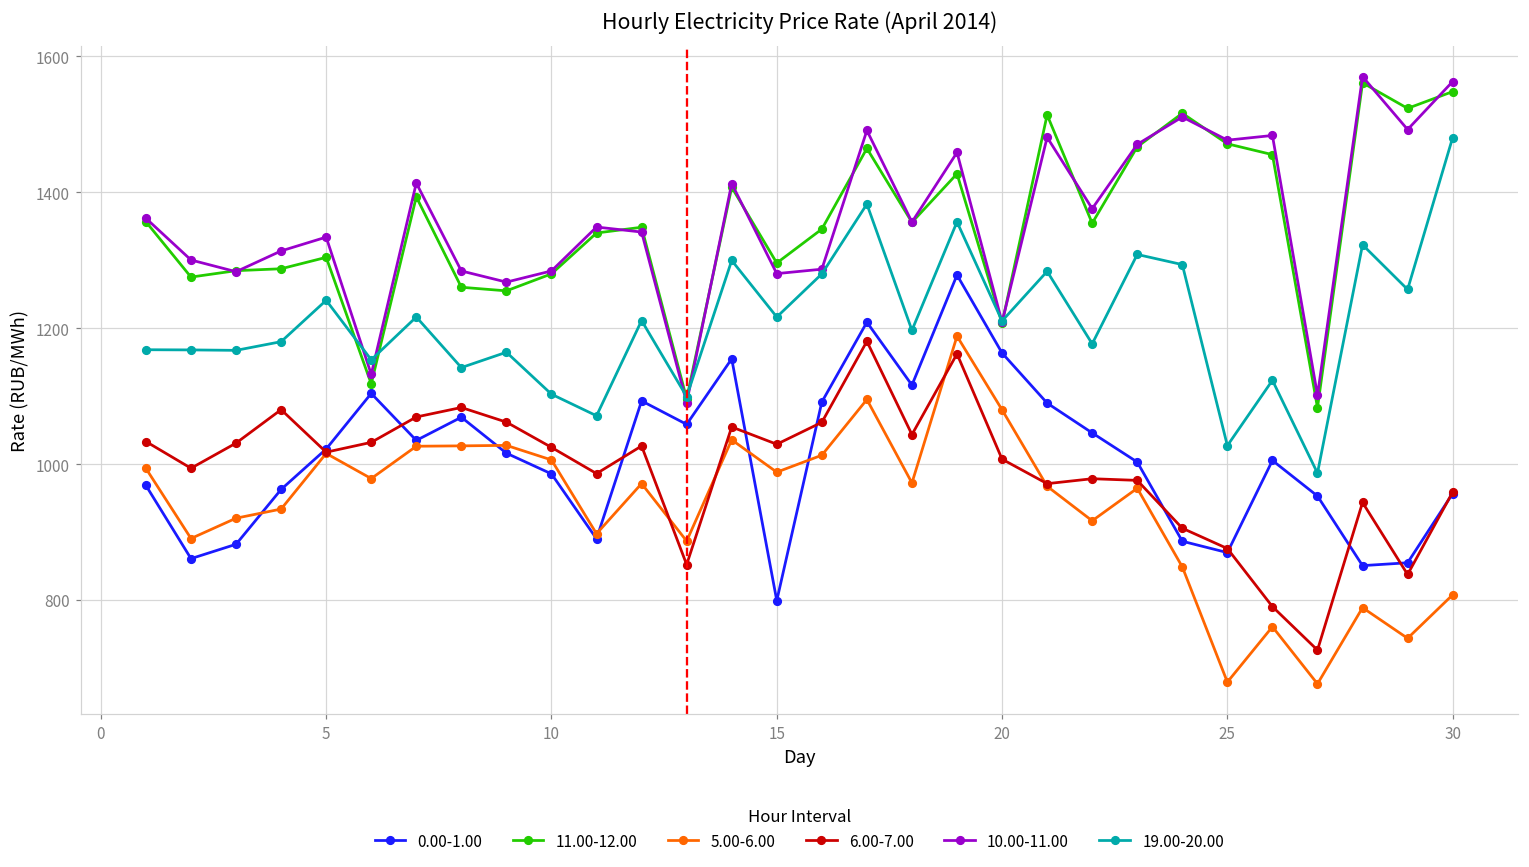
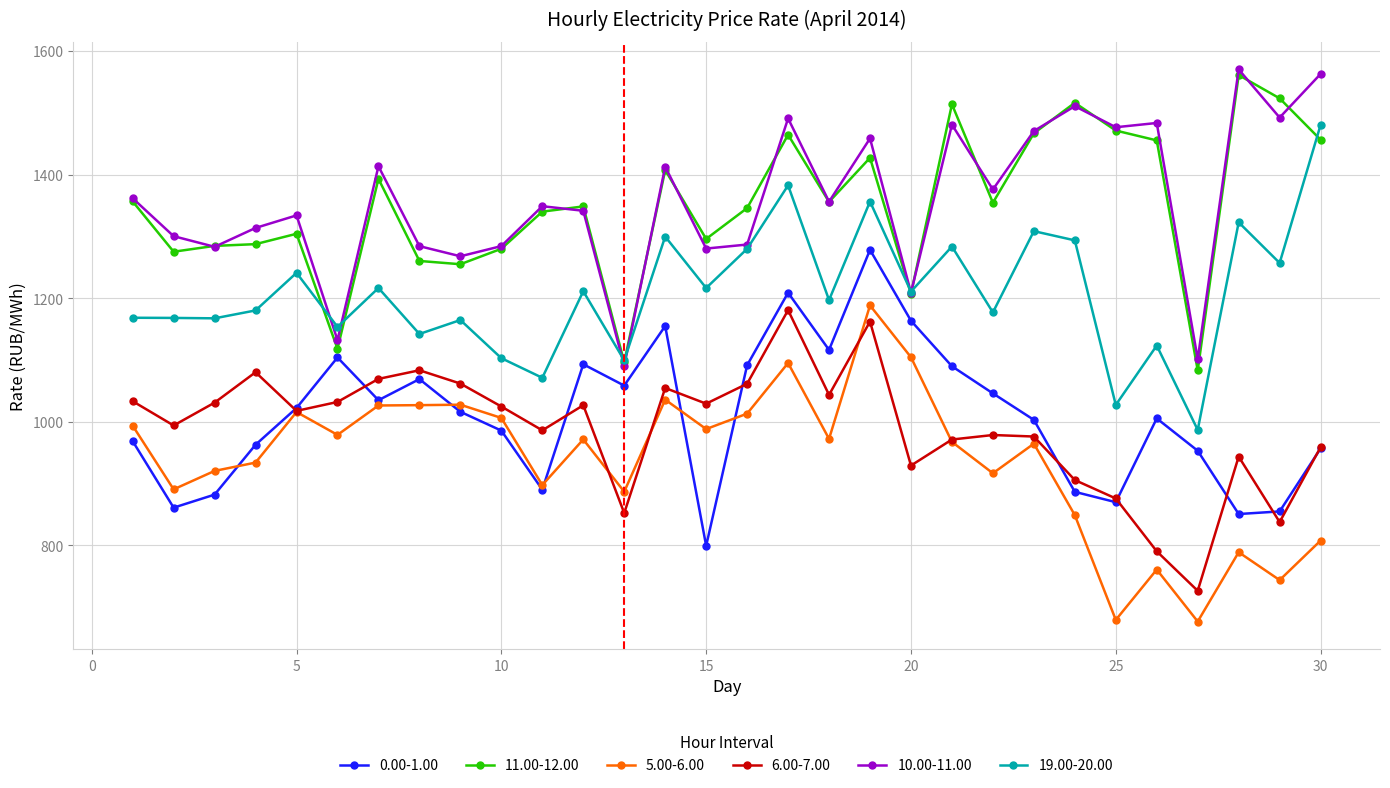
5.00-6.00, 20: 1080 -> 1100
6.00-7.00, 20: 1010 -> 930
11.00-12.00, 30: 1550 -> 1460
